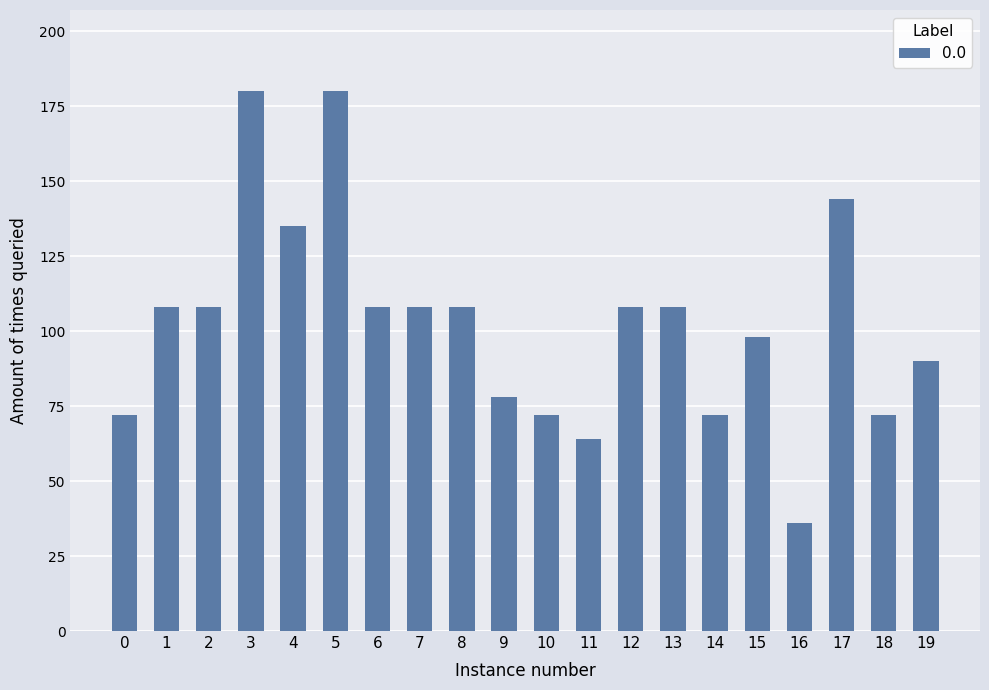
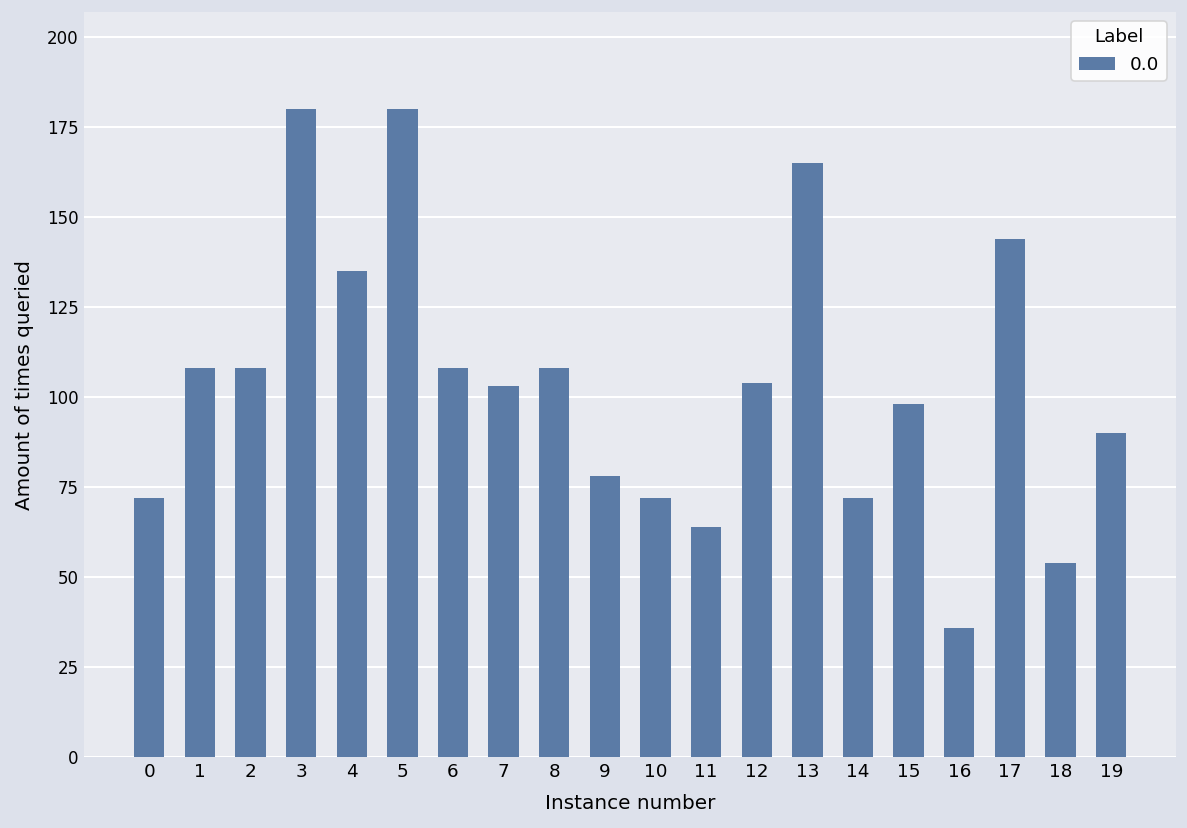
7: 108 -> 103
12: 108 -> 104
13: 108 -> 165
18: 72 -> 54
